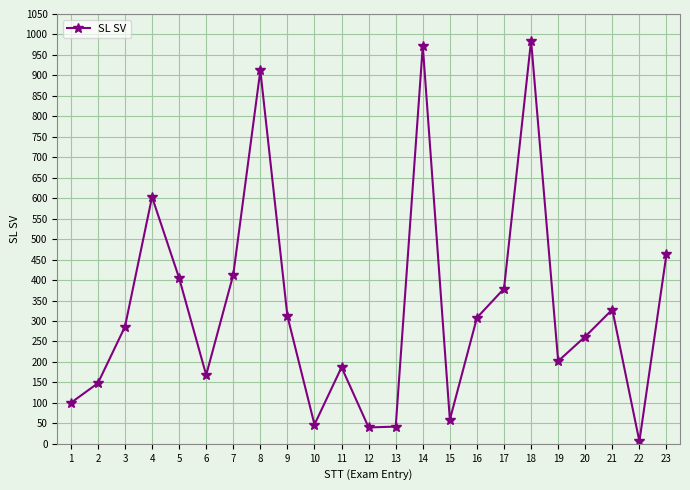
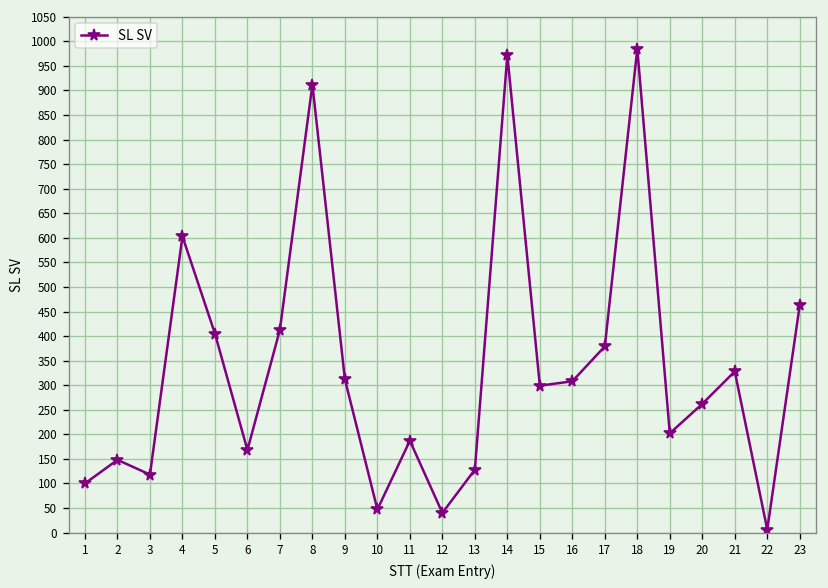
3: 290 -> 120
13: 40 -> 130
15: 60 -> 300
